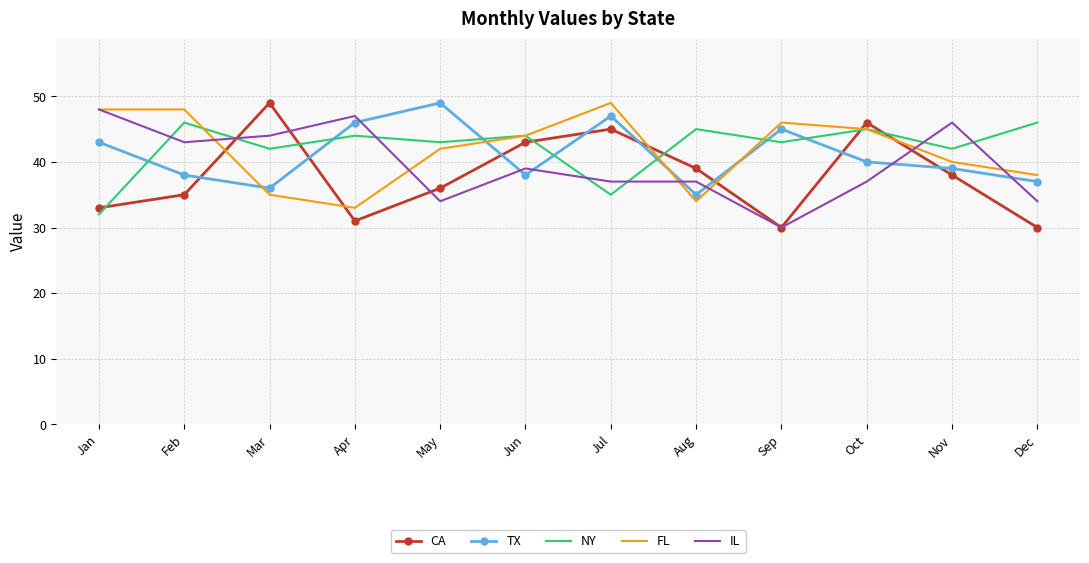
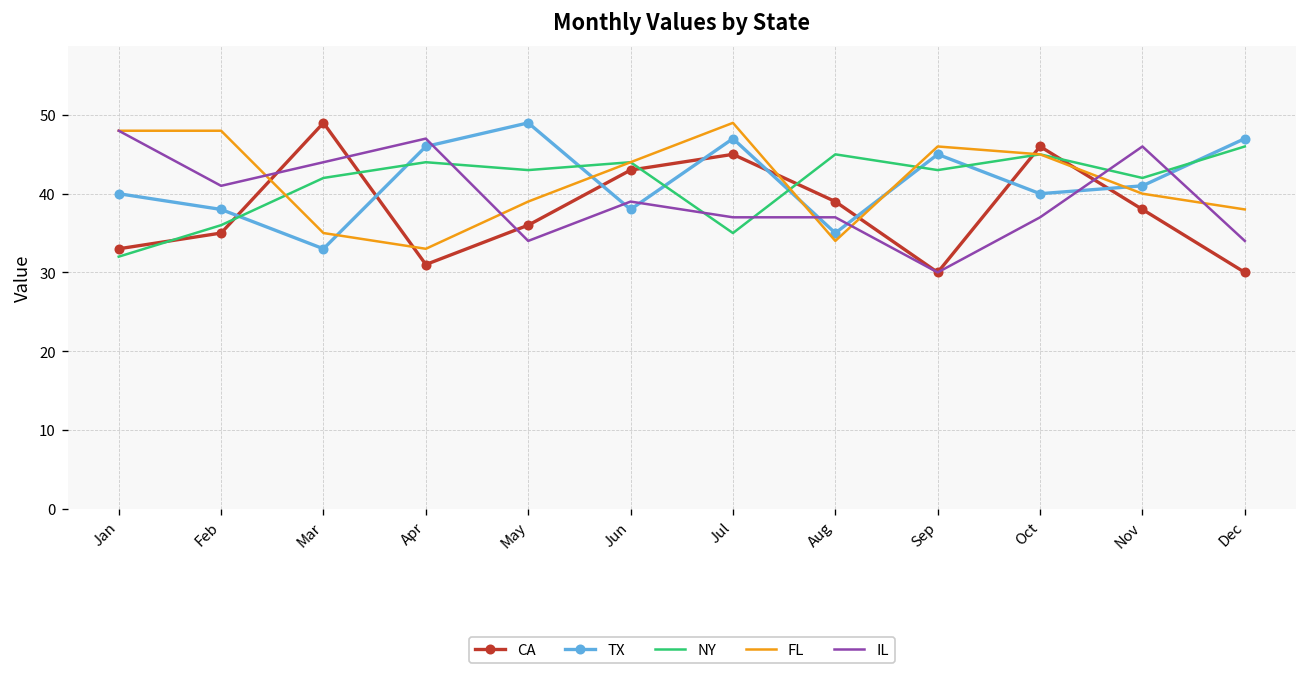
TX, Jan: 43 -> 40
NY, Feb: 46 -> 36
IL, Feb: 43 -> 41
TX, Mar: 36 -> 33
FL, May: 42 -> 39
TX, Nov: 39 -> 41
TX, Dec: 37 -> 47
